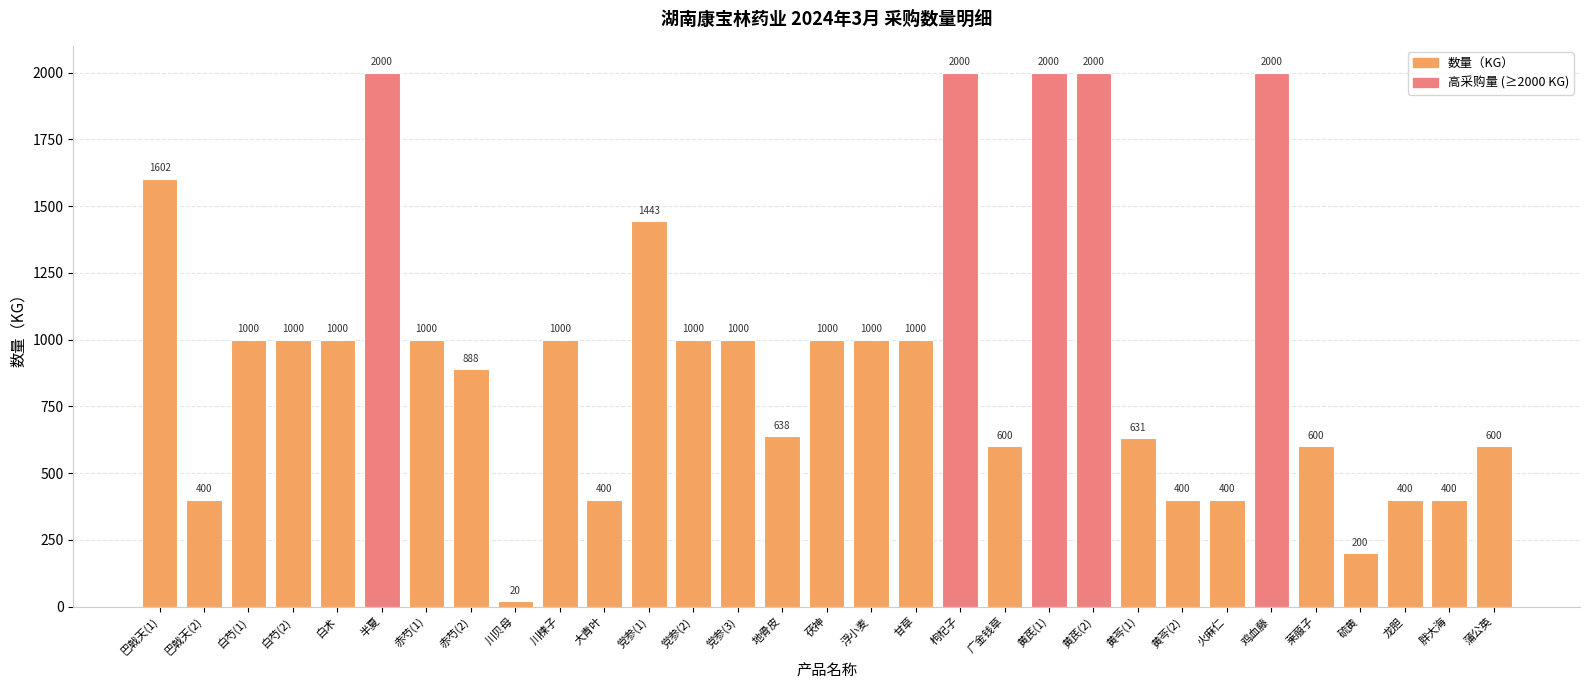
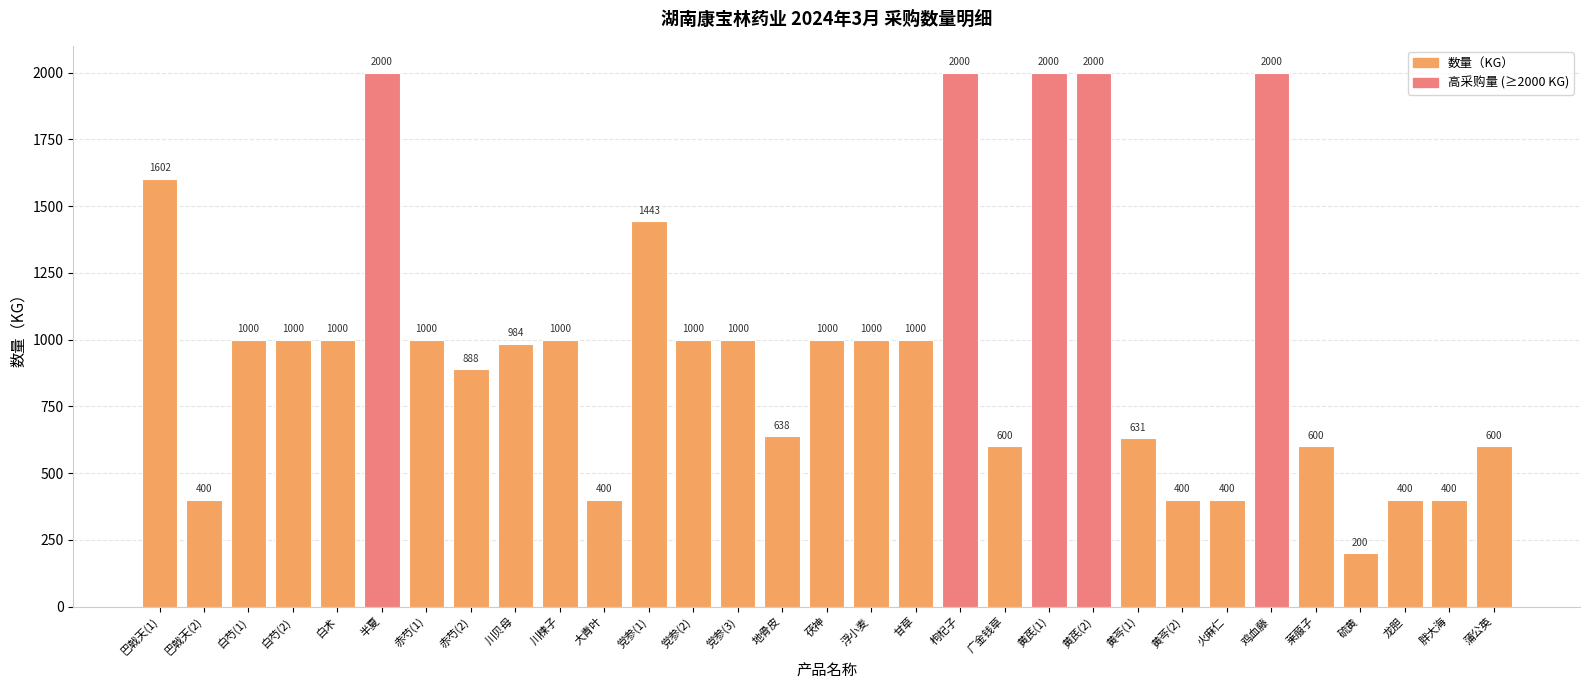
川贝母: 20 -> 984
